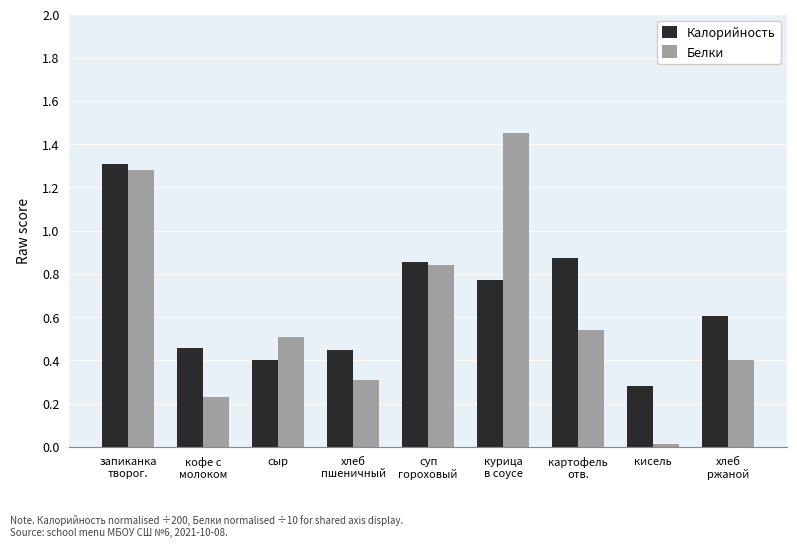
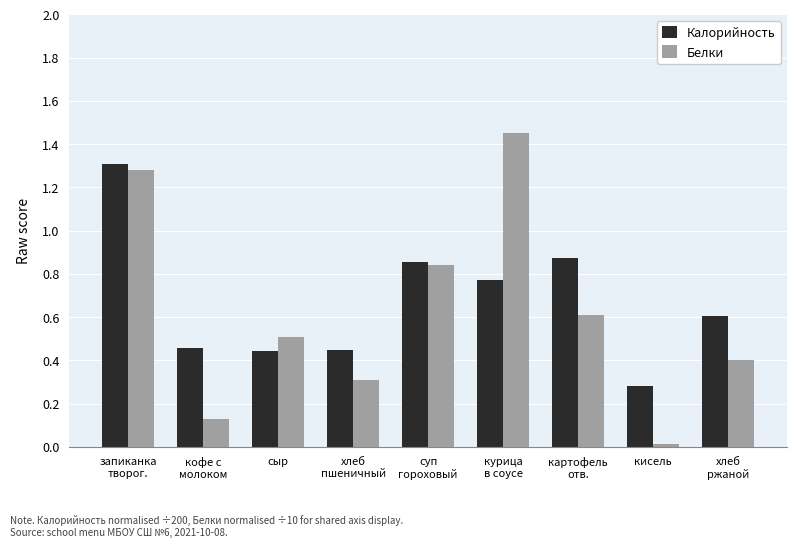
Белки, кофе с молоком: 0.23 -> 0.13
Калорийность, сыр: 0.40 -> 0.45
Белки, картофель отв.: 0.54 -> 0.61
